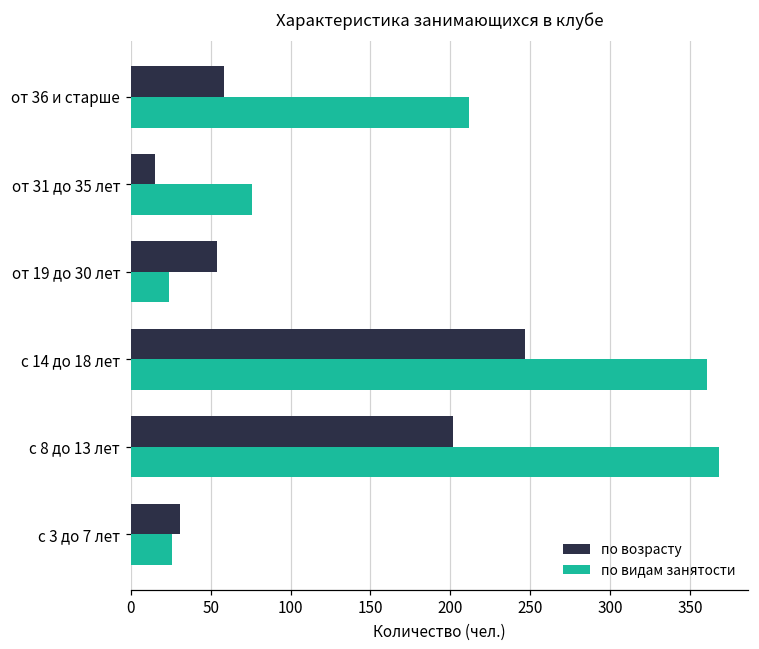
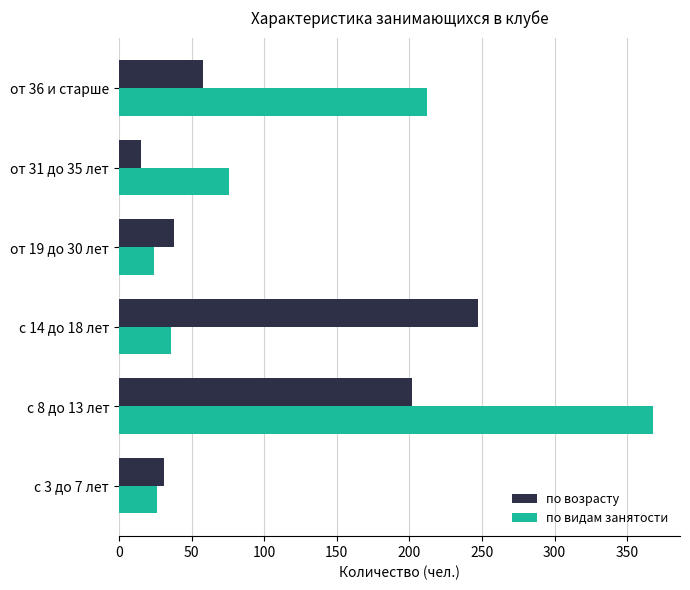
по возрасту, от 19 до 30 лет: 54 -> 38
по видам занятости, с 14 до 18 лет: 361 -> 36
